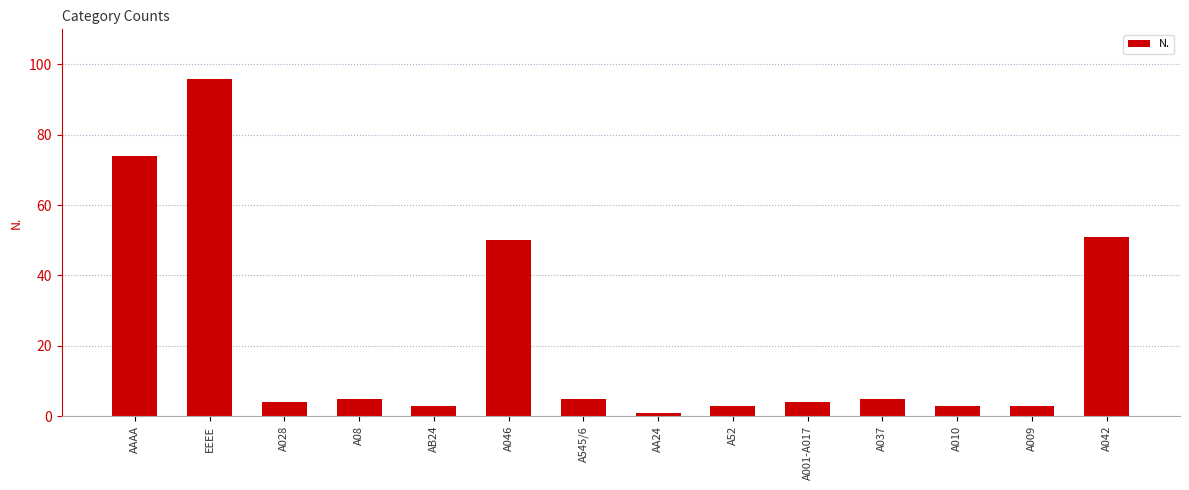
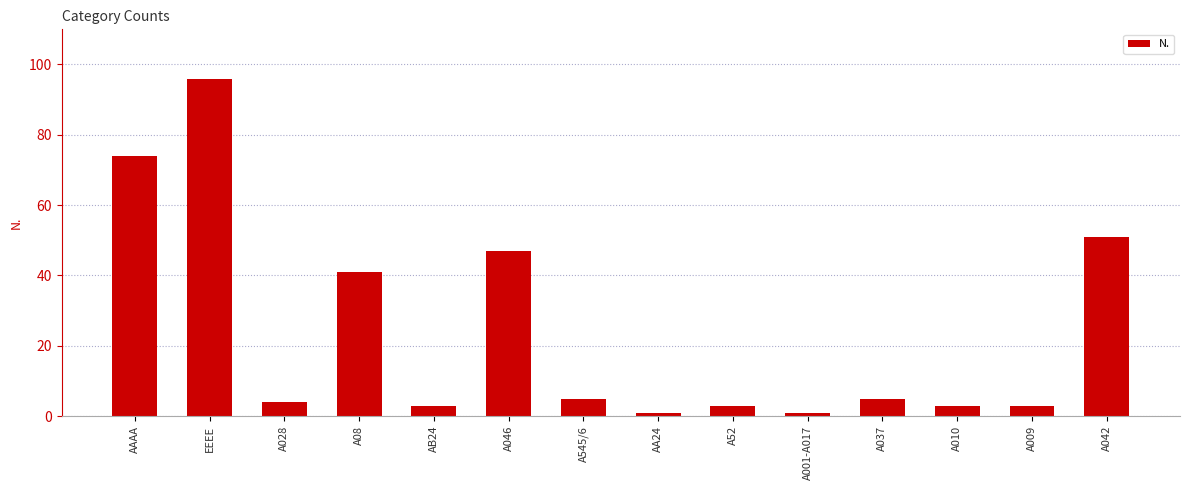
A08: 5 -> 41
A046: 50 -> 47
A001-A017: 4 -> 1
